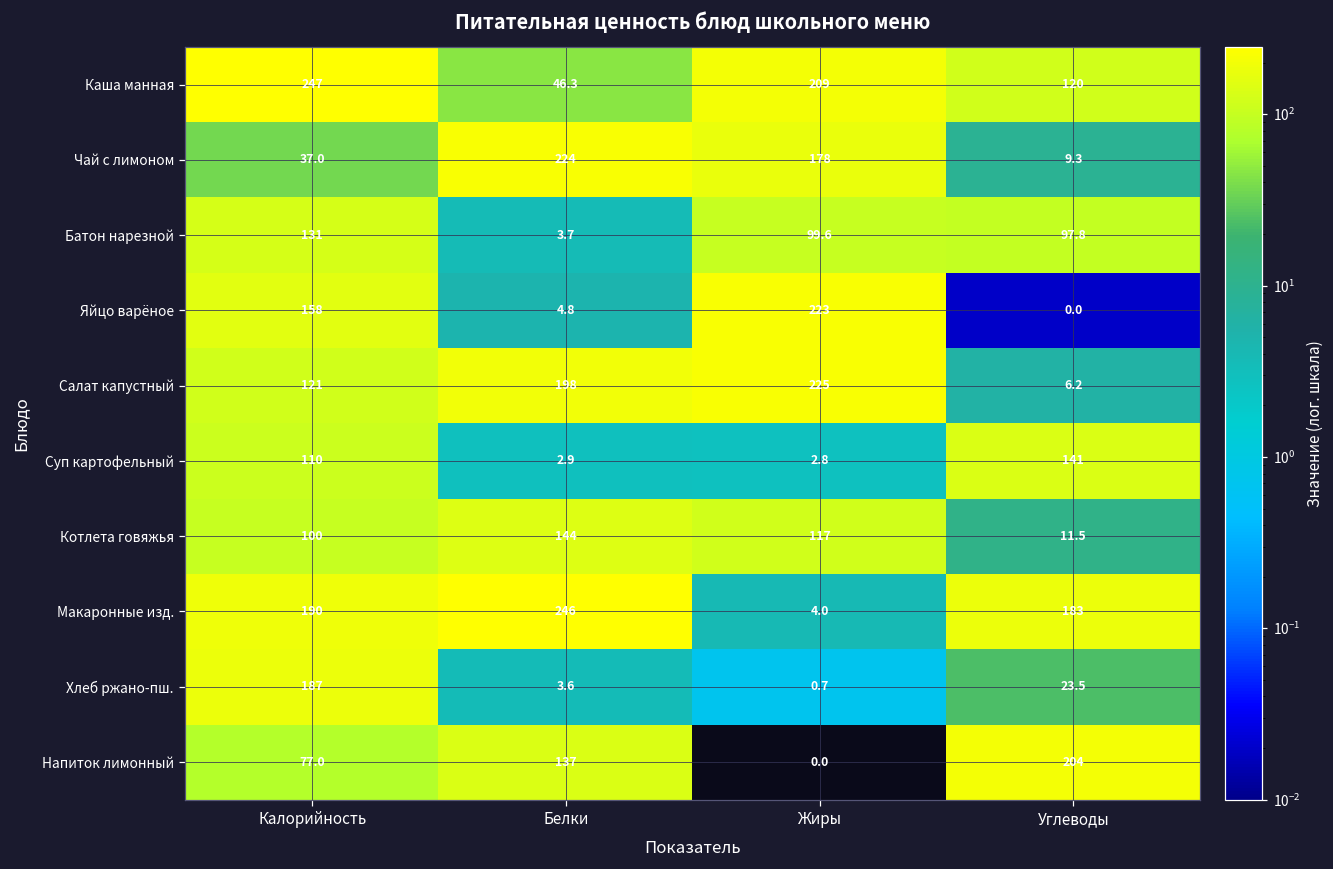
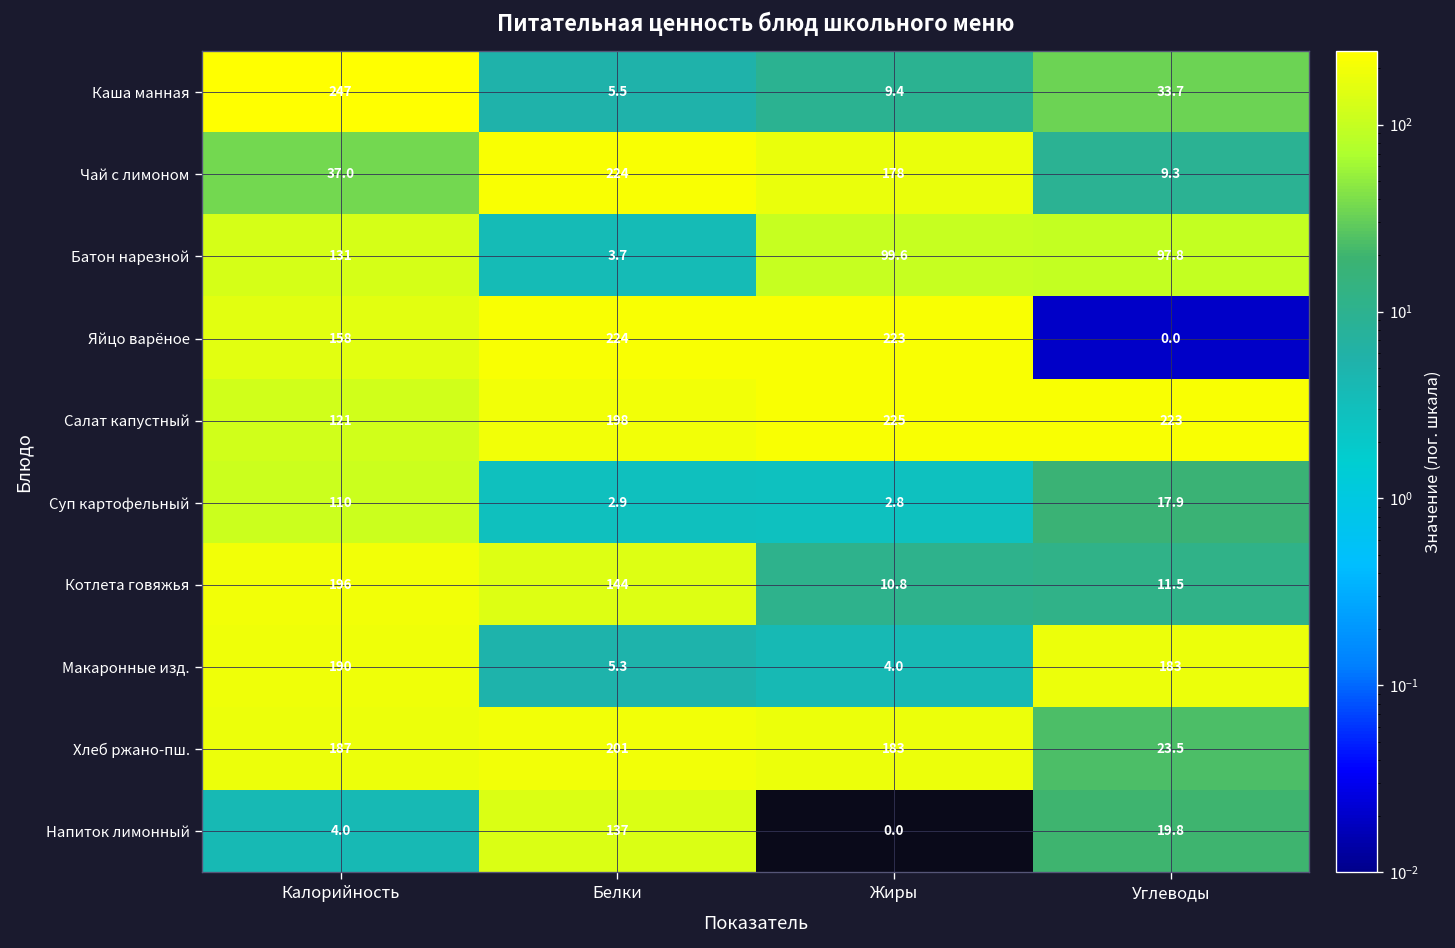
Каша манная, Белки: 46.3 -> 5.5
Каша манная, Жиры: 209 -> 9.4
Каша манная, Углеводы: 120 -> 33.7
Яйцо варёное, Белки: 4.8 -> 224
Салат капустный, Углеводы: 6.2 -> 223
Суп картофельный, Углеводы: 141 -> 17.9
Котлета говяжья, Калорийность: 100 -> 196
Котлета говяжья, Жиры: 117 -> 10.8
Макаронные изд., Белки: 246 -> 5.3
Хлеб ржано-пш., Белки: 3.6 -> 201
Хлеб ржано-пш., Жиры: 0.7 -> 183
Напиток лимонный, Калорийность: 77.0 -> 4.0
Напиток лимонный, Углеводы: 204 -> 19.8
